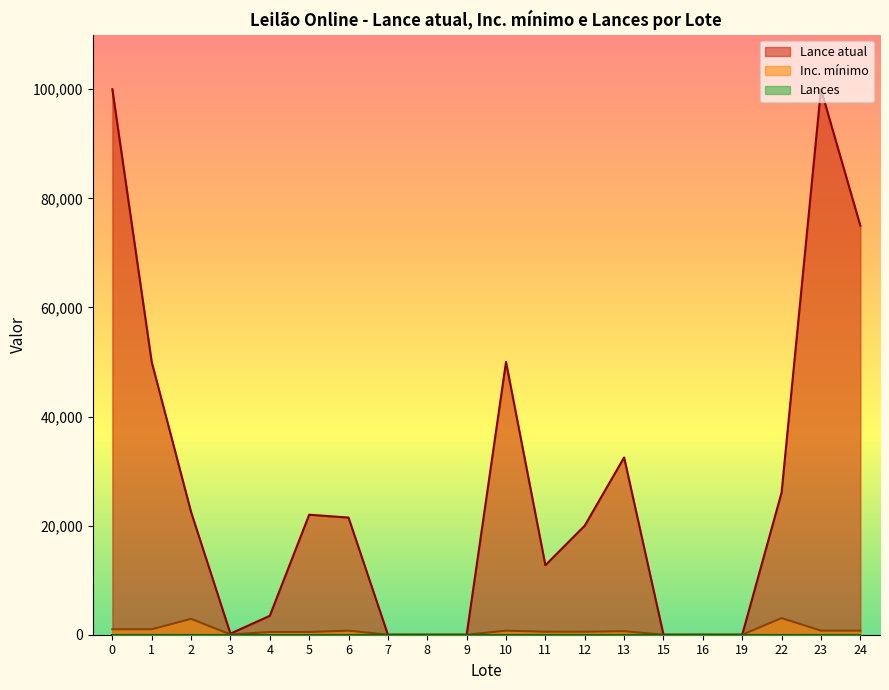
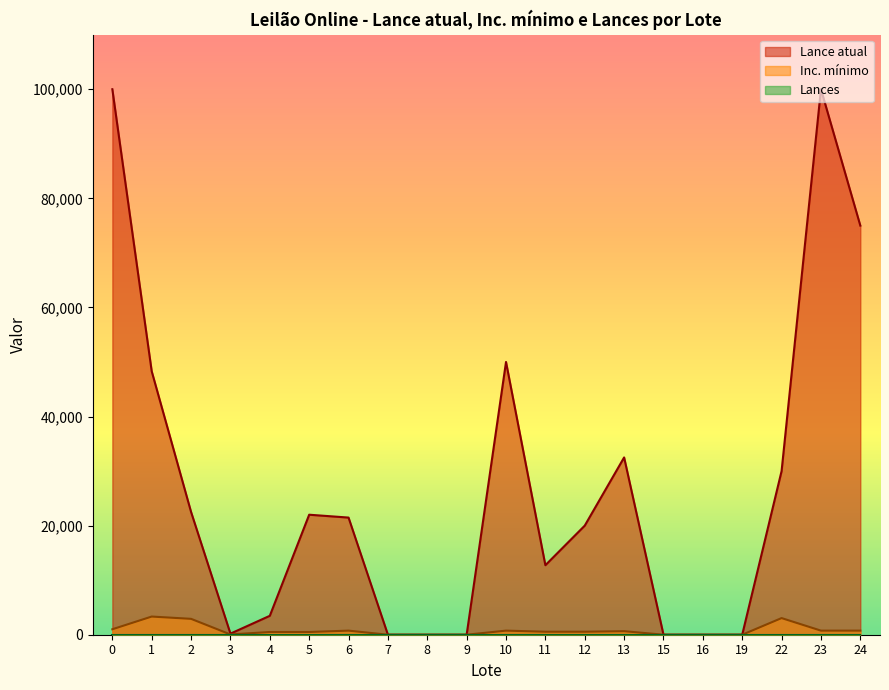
Lance atual, 1: 50,000 -> 48,000
Inc. mínimo, 1: 1,000 -> 3,000
Lance atual, 22: 26,000 -> 30,000
